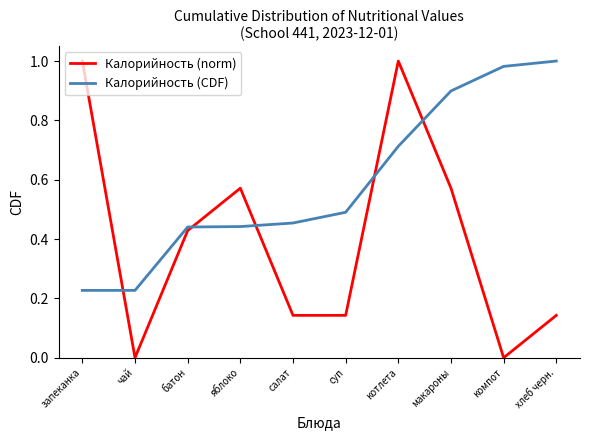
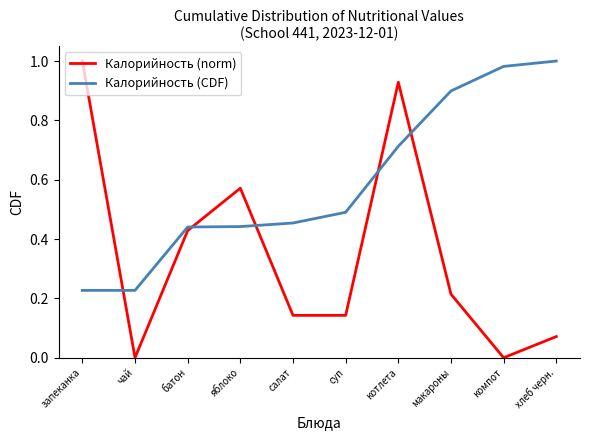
Калорийность (norm), котлета: 1.00 -> 0.93
Калорийность (norm), макароны: 0.57 -> 0.21
Калорийность (norm), хлеб черн.: 0.14 -> 0.07
